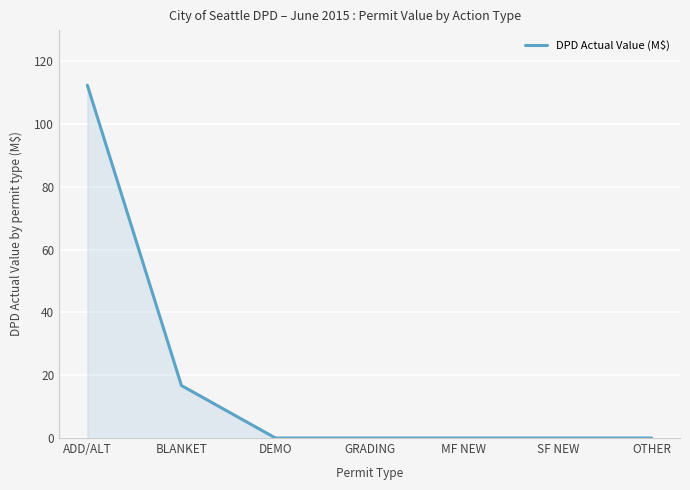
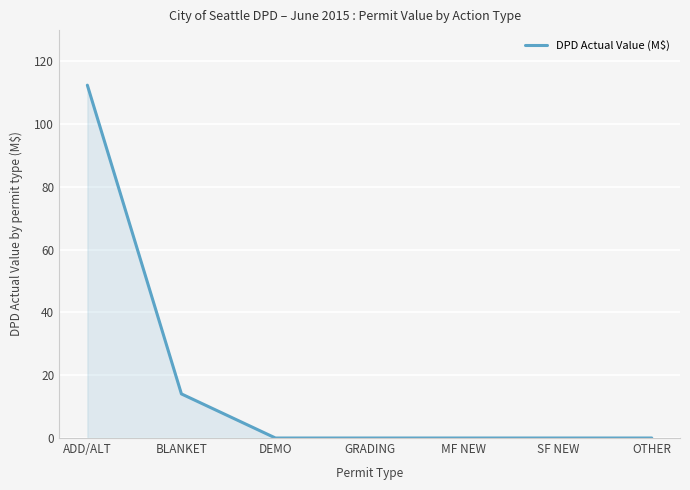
BLANKET: 17 -> 14
